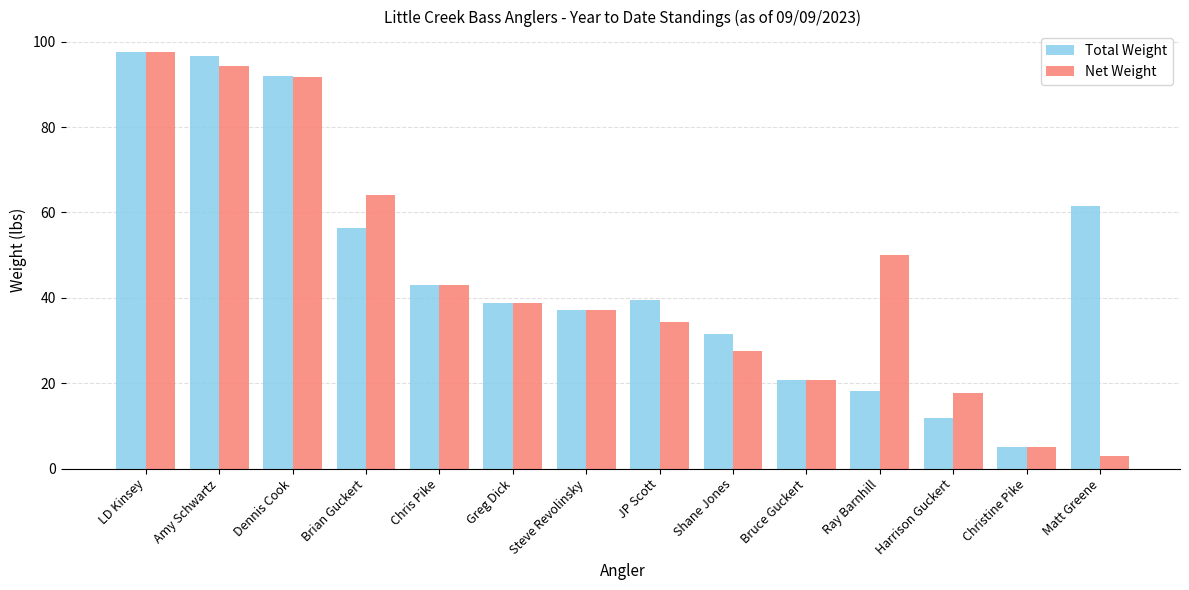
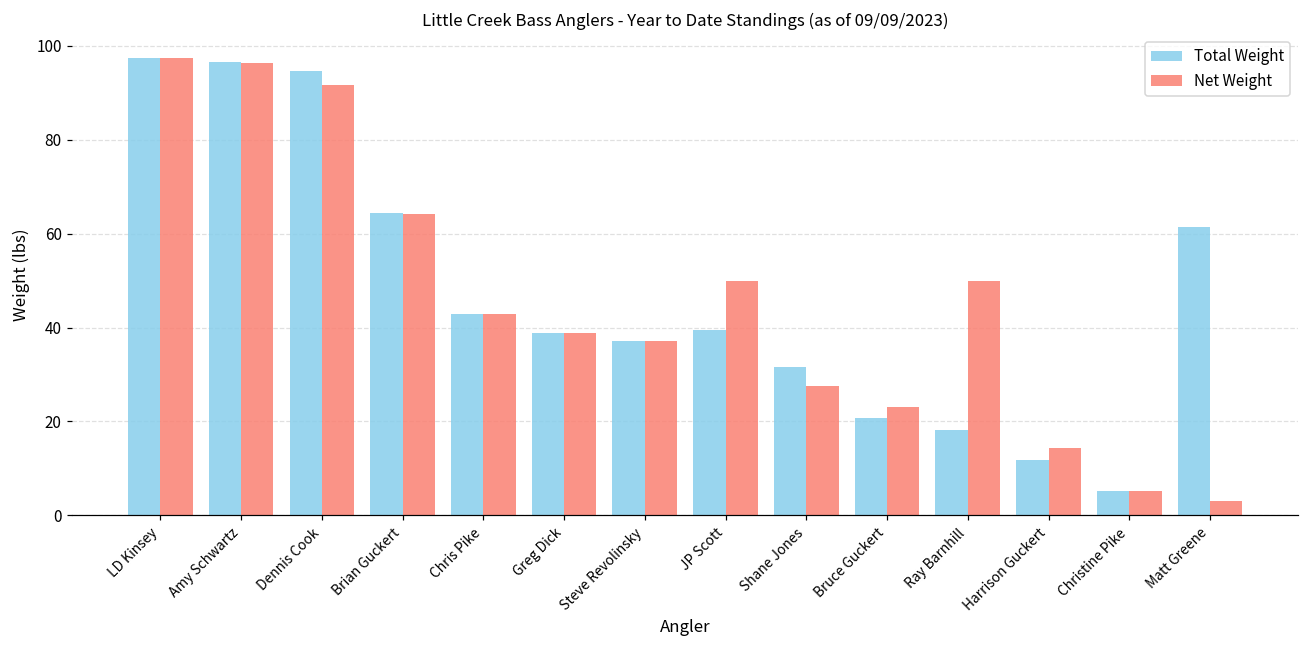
Net Weight, Amy Schwartz: 94 -> 96
Total Weight, Dennis Cook: 92 -> 95
Total Weight, Brian Guckert: 56 -> 64
Net Weight, JP Scott: 34 -> 50
Net Weight, Bruce Guckert: 21 -> 23
Net Weight, Harrison Guckert: 18 -> 14
